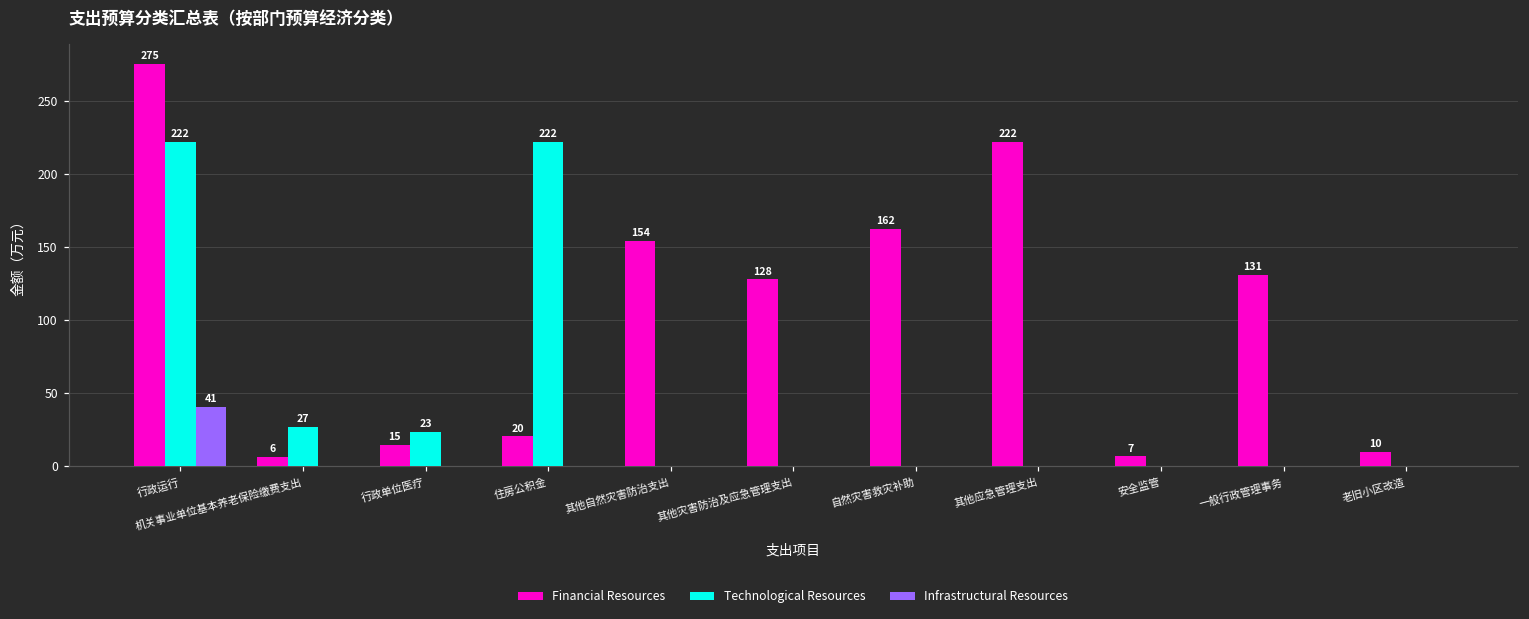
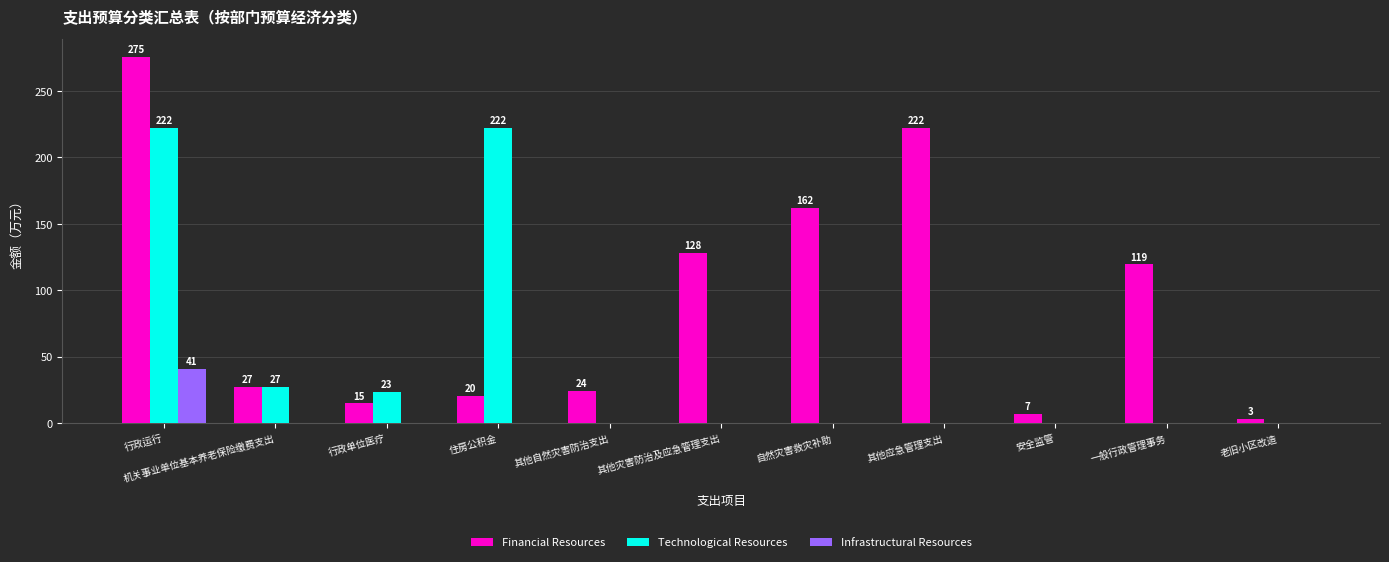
Financial Resources, 机关事业单位基本养老保险缴费支出: 6 -> 27
Financial Resources, 其他自然灾害防治支出: 154 -> 24
Financial Resources, 一般行政管理事务: 131 -> 119
Financial Resources, 老旧小区改造: 10 -> 3
